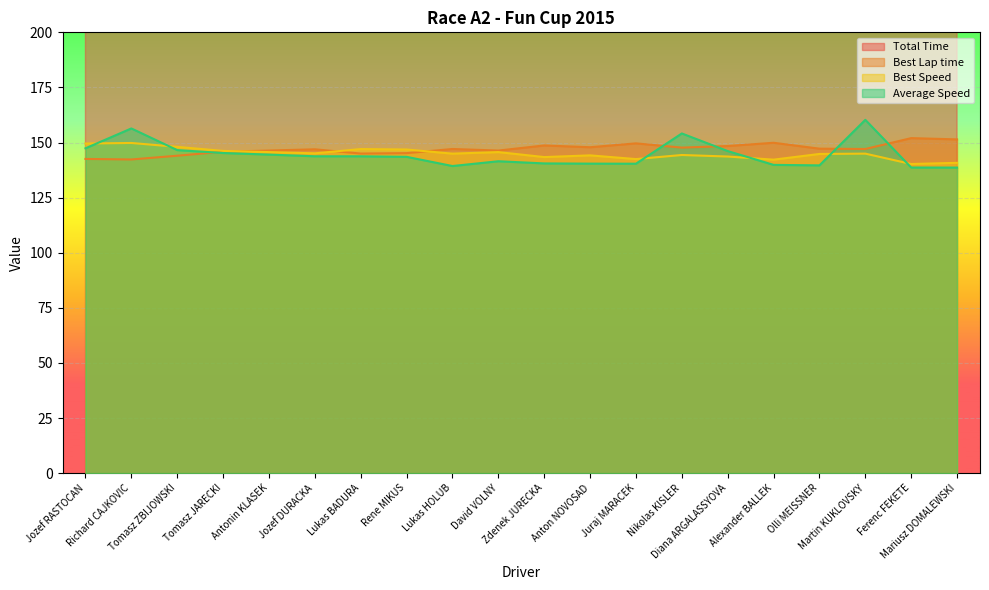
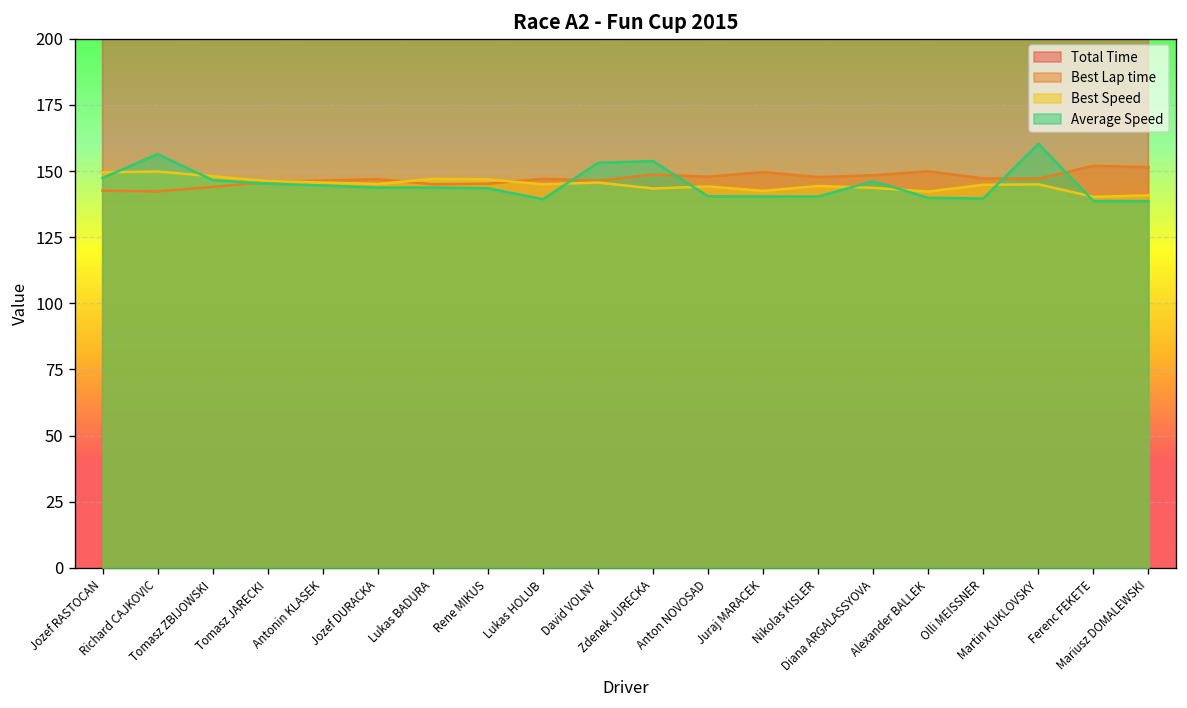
Average Speed, David VOLNY: 142 -> 153
Average Speed, Zdenek JURECKA: 141 -> 154
Average Speed, Nikolas KISLER: 154 -> 140
